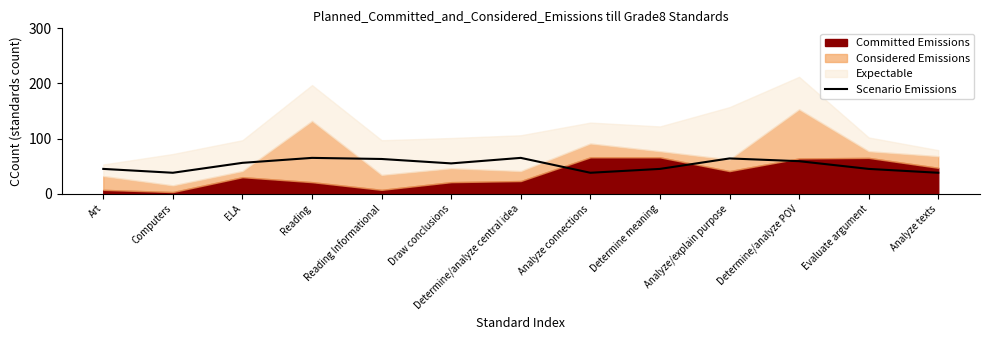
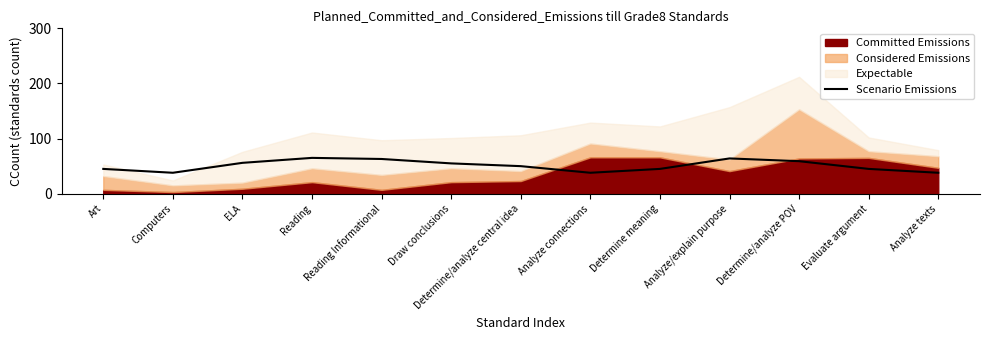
Expectable, Computers: 60 -> 10
Committed Emissions, ELA: 30 -> 10
Considered Emissions, Reading: 110 -> 30
Scenario Emissions, Determine/analyze central idea: 70 -> 50
